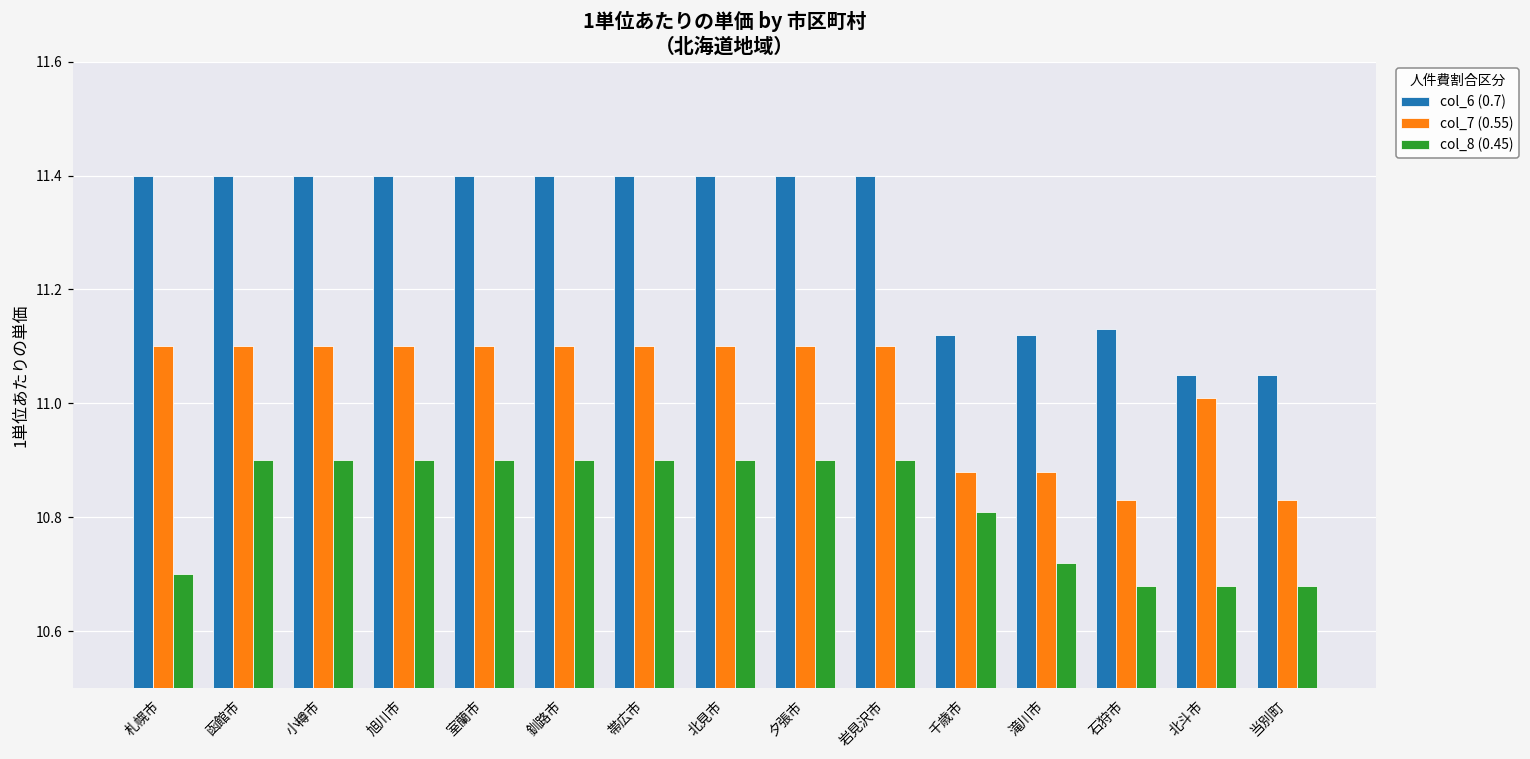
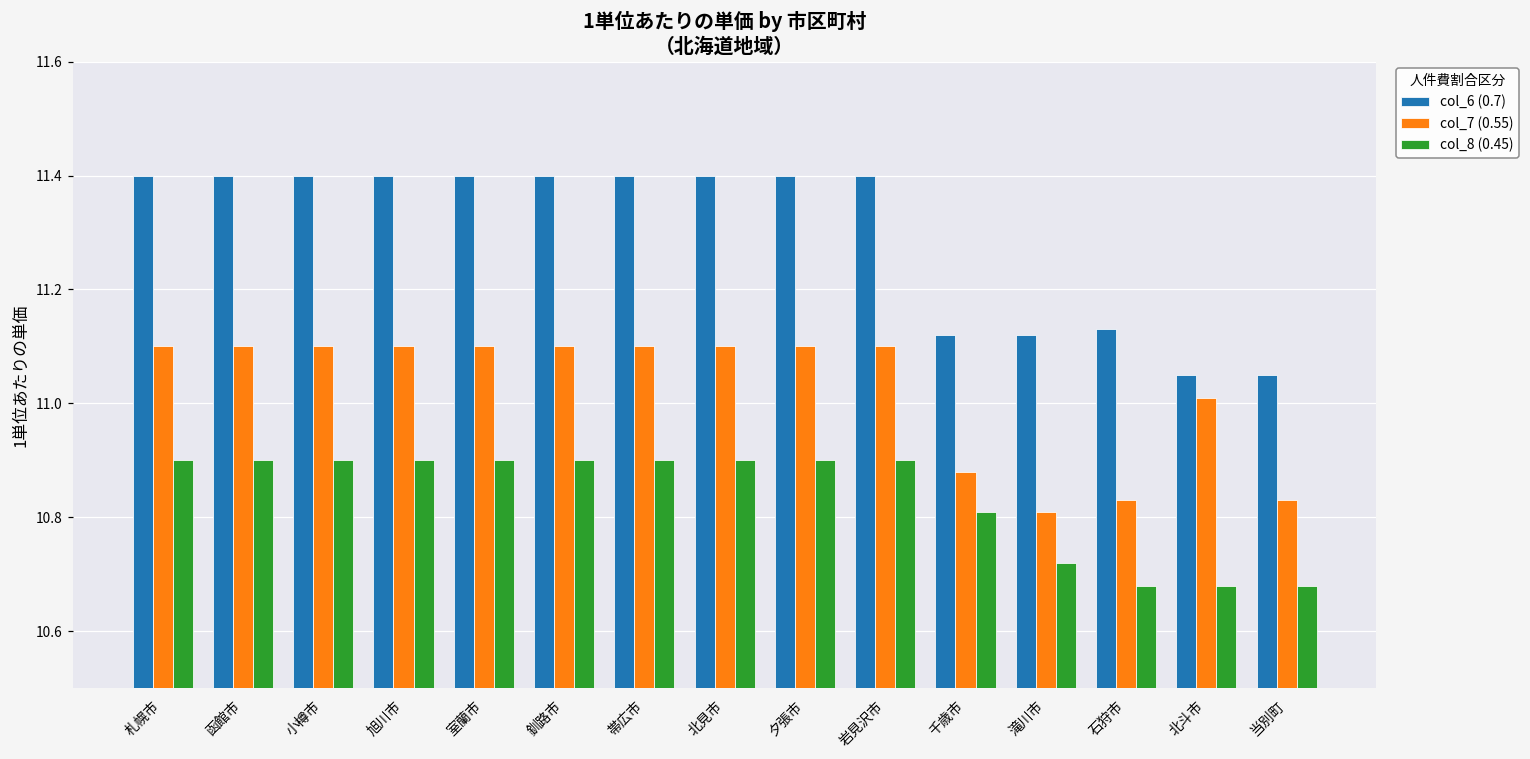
col_8 (0.45), 札幌市: 10.7 -> 10.9
col_7 (0.55), 滝川市: 10.88 -> 10.81
